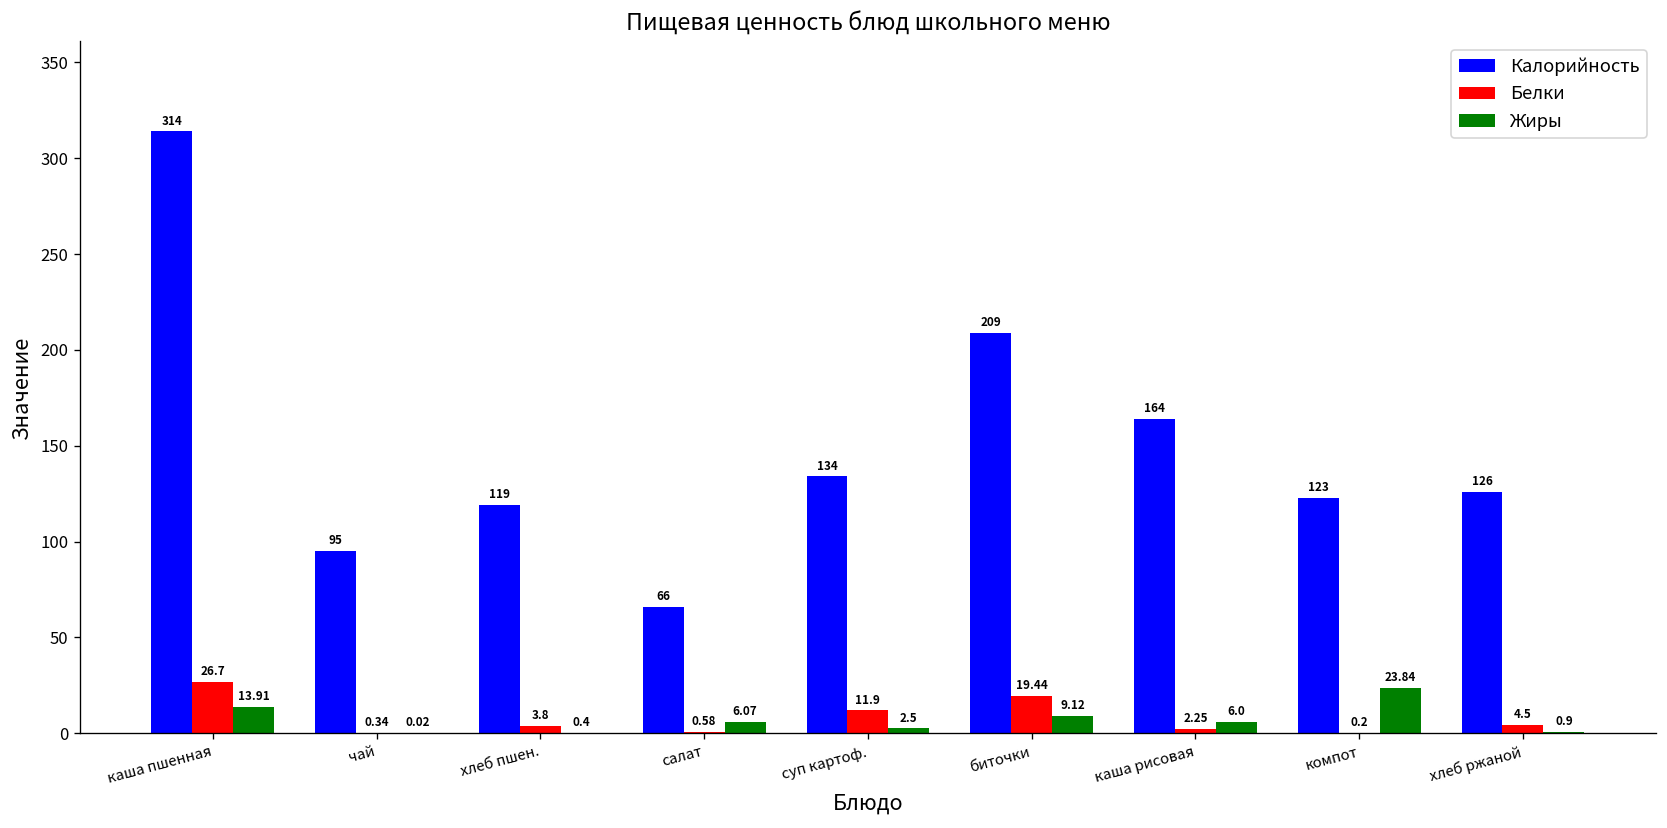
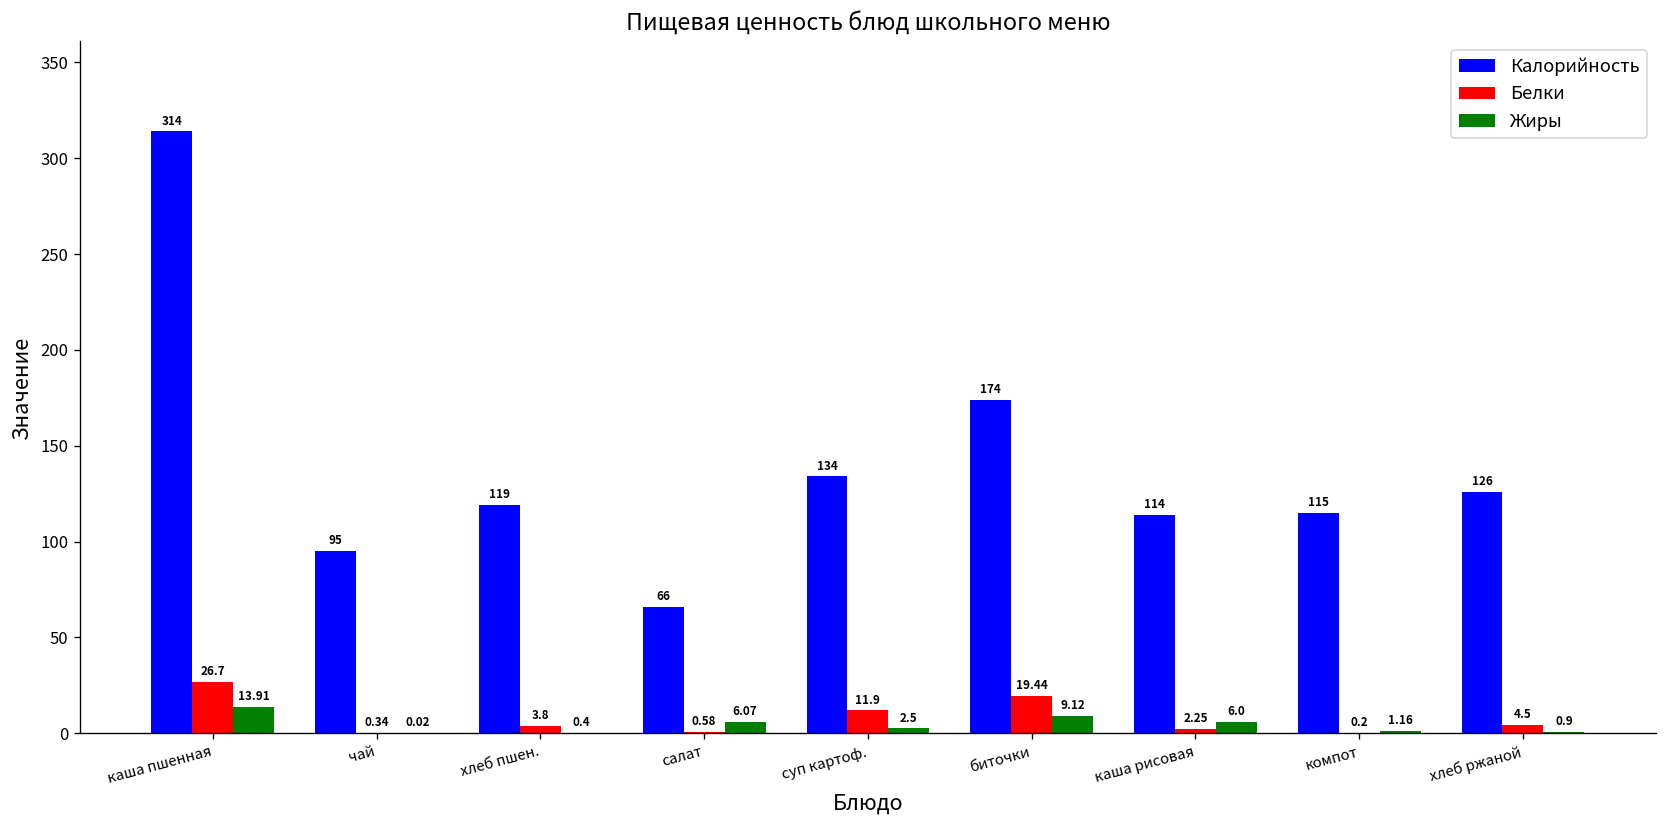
Калорийность, биточки: 209 -> 174
Калорийность, каша рисовая: 164 -> 114
Калорийность, компот: 123 -> 115
Жиры, компот: 23.84 -> 1.16
